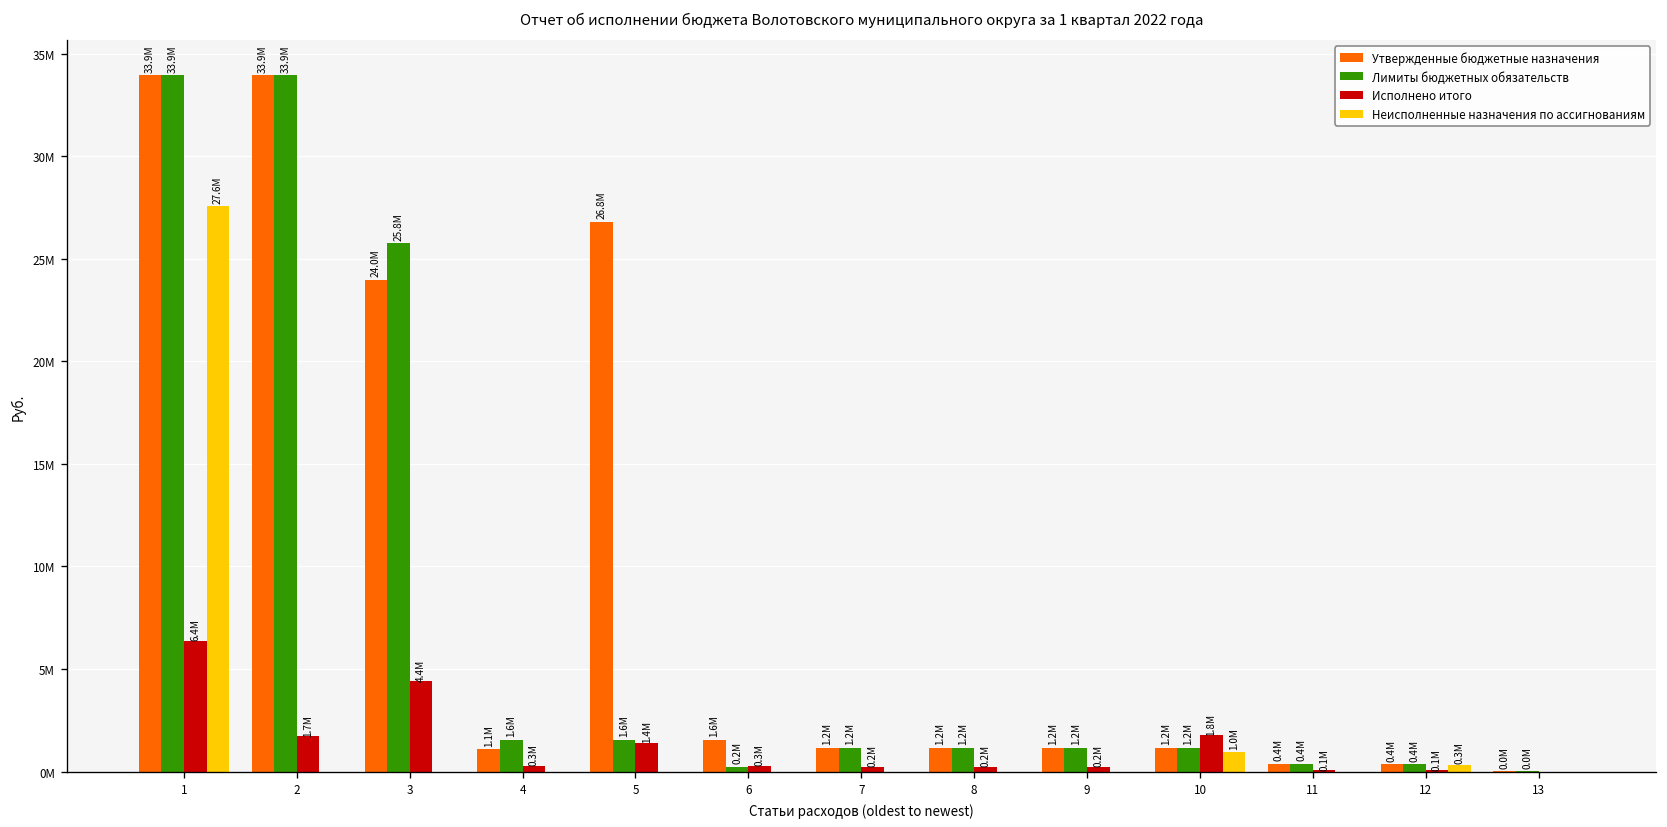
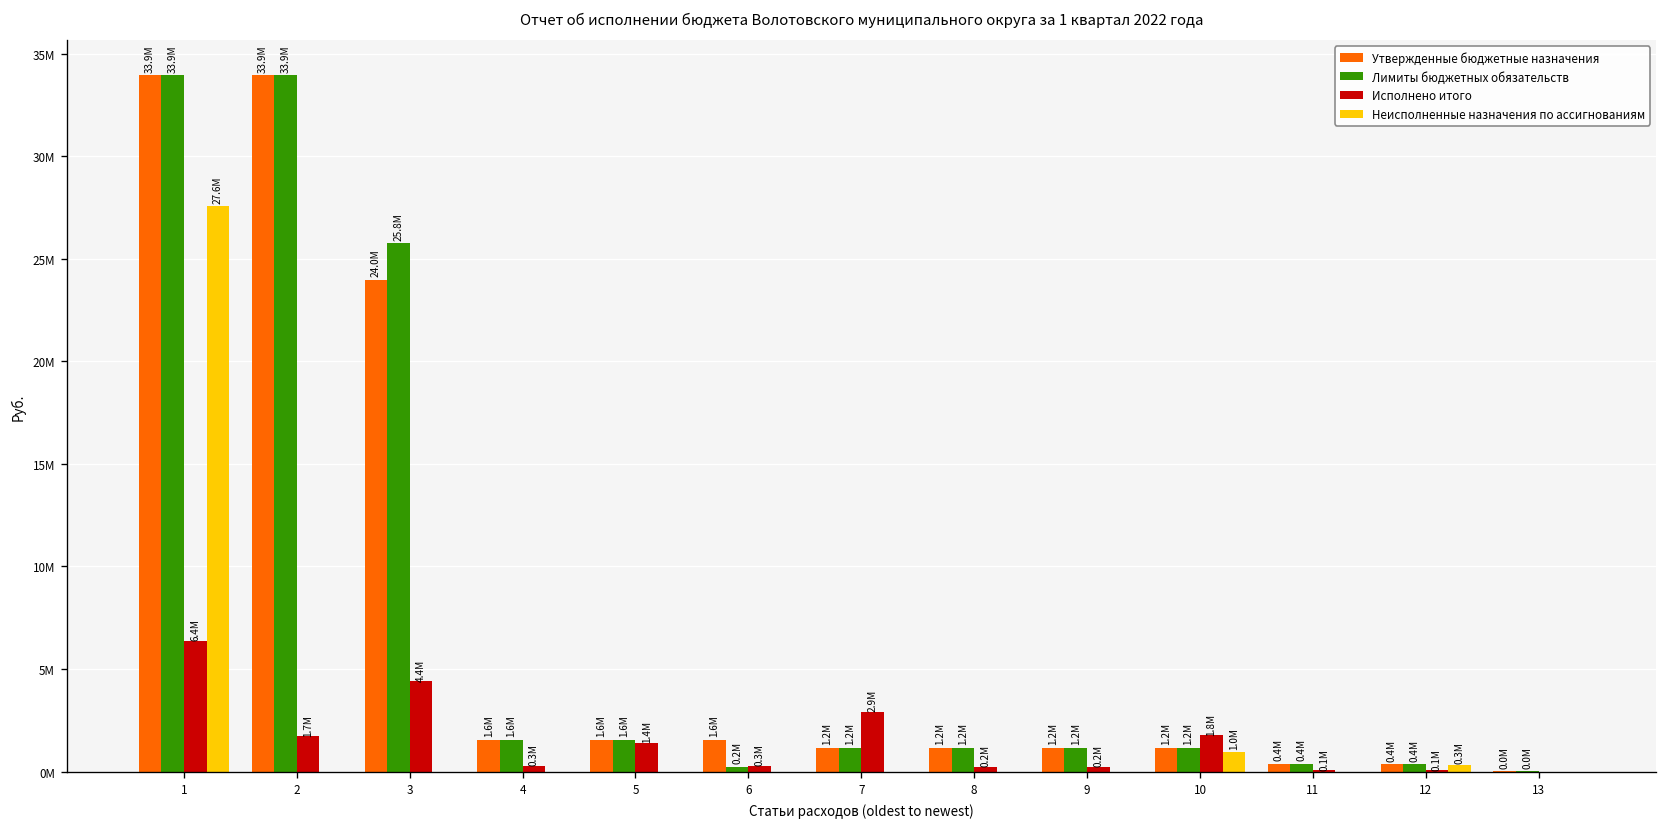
Утвержденные бюджетные назначения, 4: 1.1M -> 1.6M
Утвержденные бюджетные назначения, 5: 26.8M -> 1.6M
Исполнено итого, 7: 0.2M -> 2.9M
